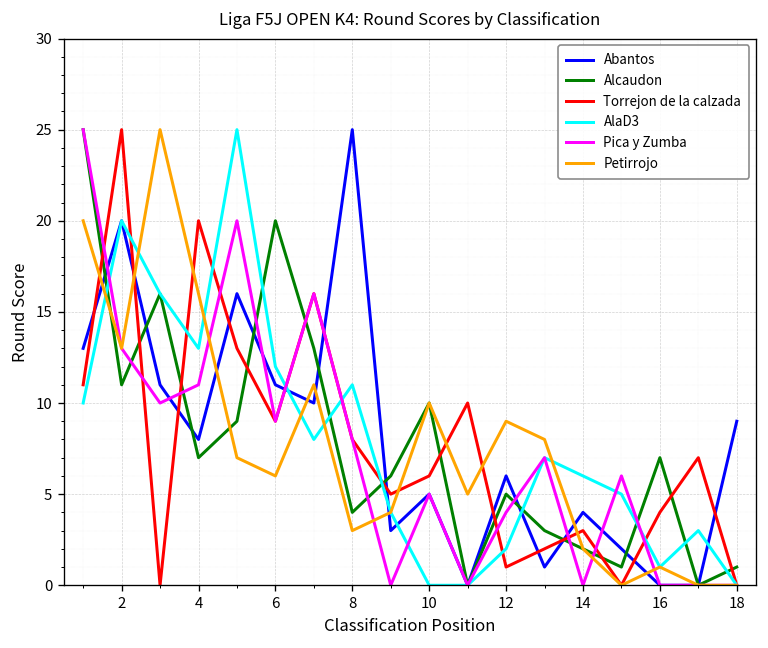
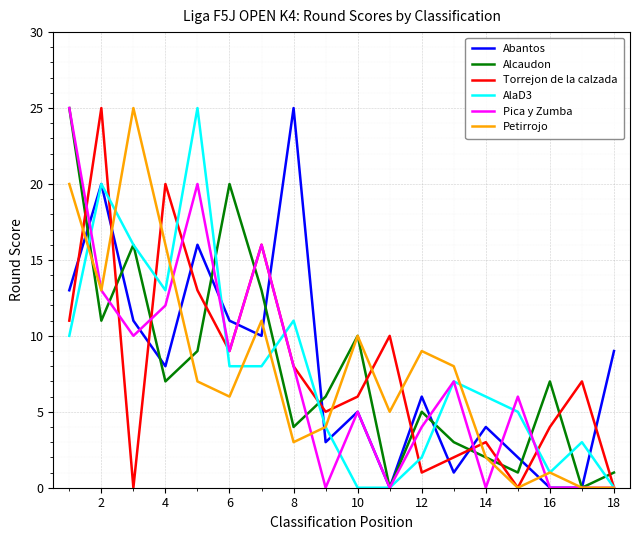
Pica y Zumba, 4: 11 -> 12
AlaD3, 6: 12 -> 8
